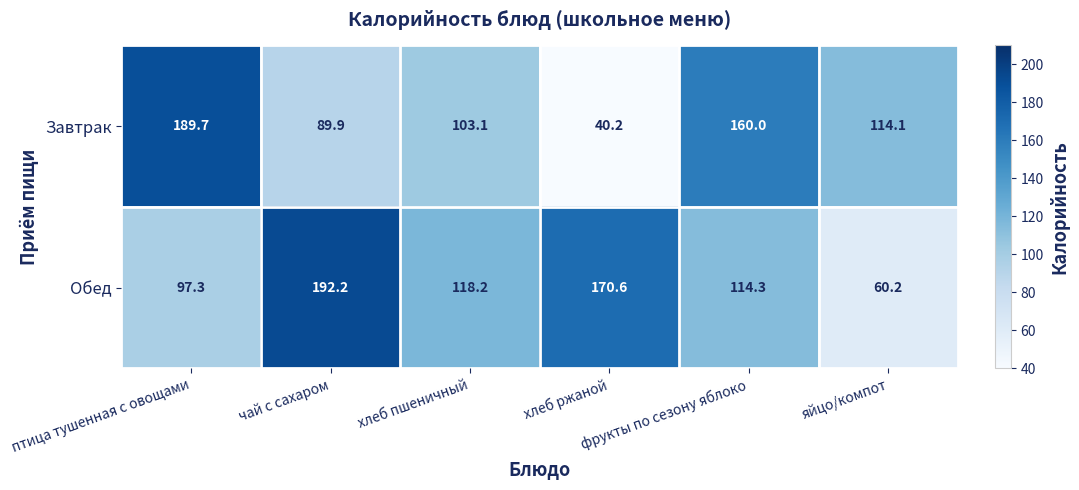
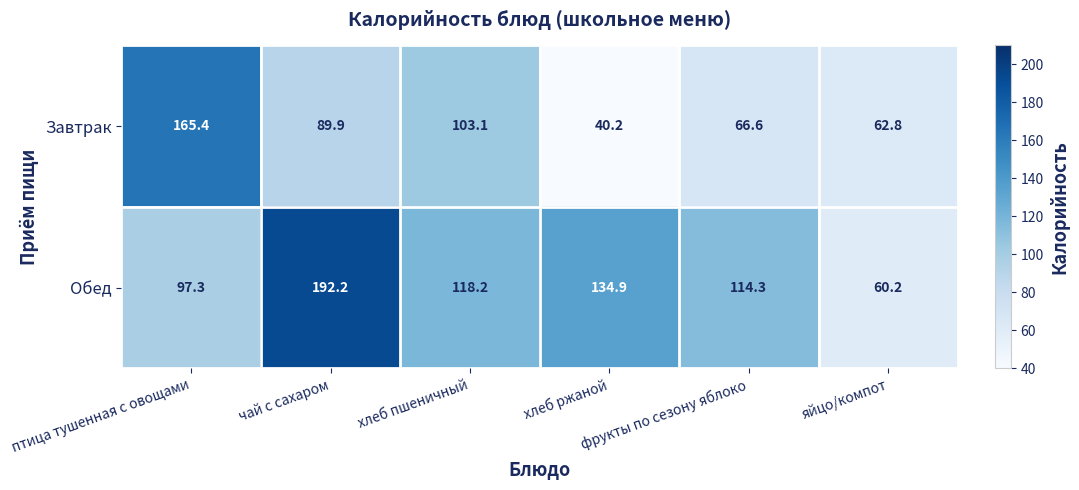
Завтрак, птица тушенная с овощами: 189.7 -> 165.4
Завтрак, фрукты по сезону яблоко: 160.0 -> 66.6
Завтрак, яйцо/компот: 114.1 -> 62.8
Обед, хлеб ржаной: 170.6 -> 134.9
